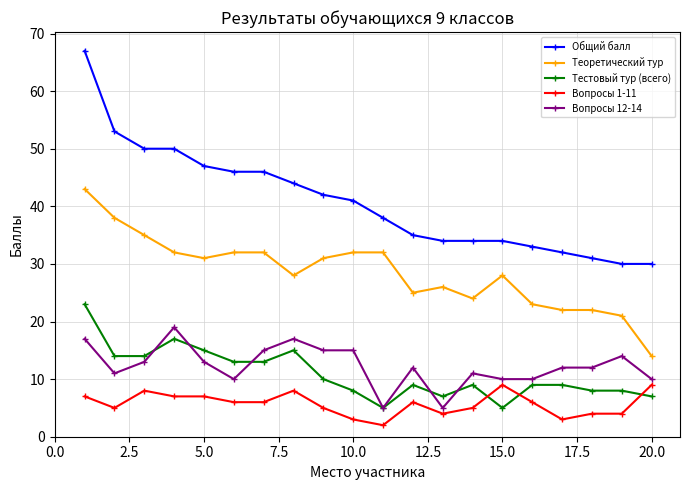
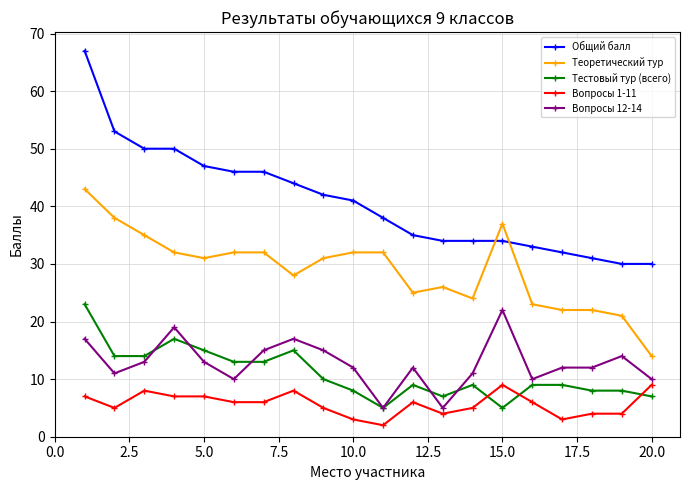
Вопросы 12-14, 10.0: 15 -> 12
Теоретический тур, 15.0: 28 -> 37
Вопросы 12-14, 15.0: 10 -> 22
